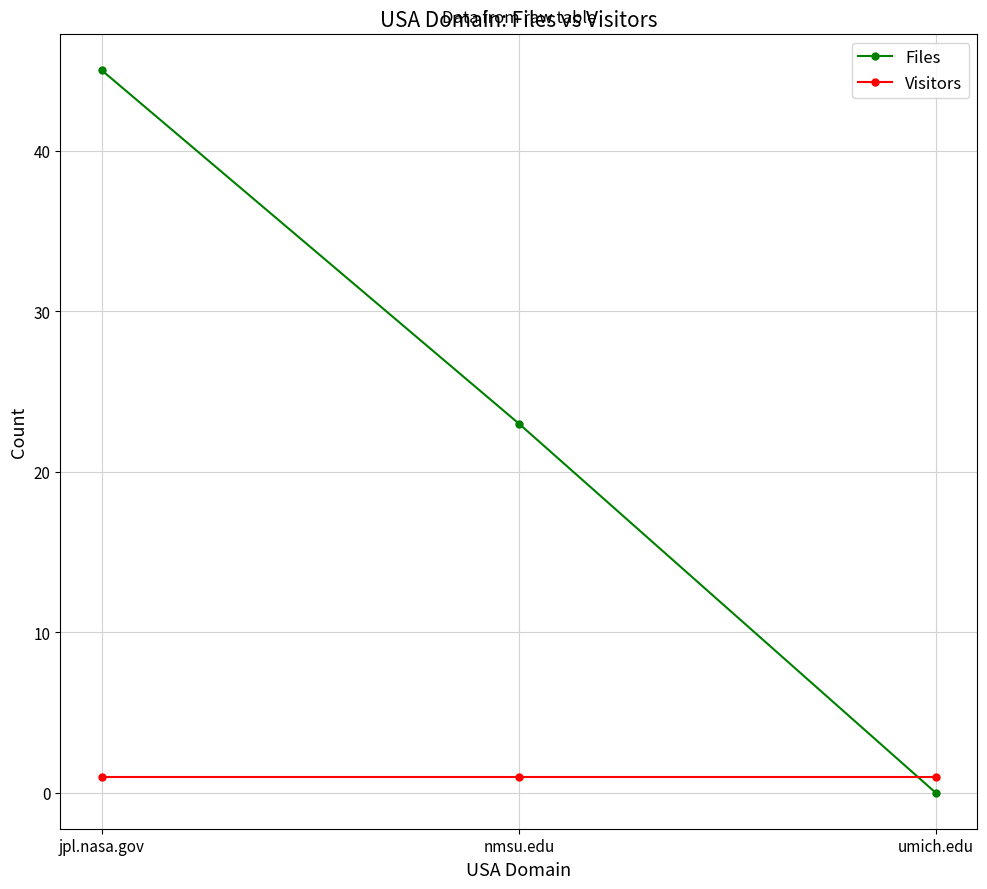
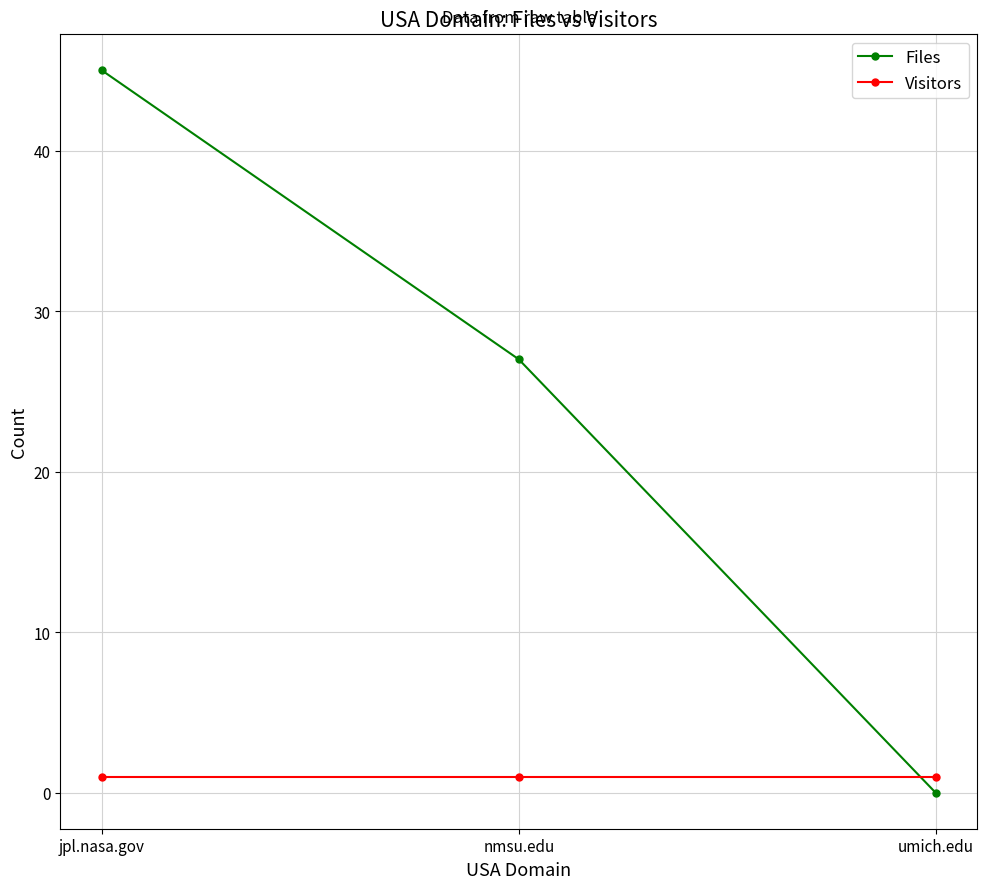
Files, nmsu.edu: 23 -> 27
